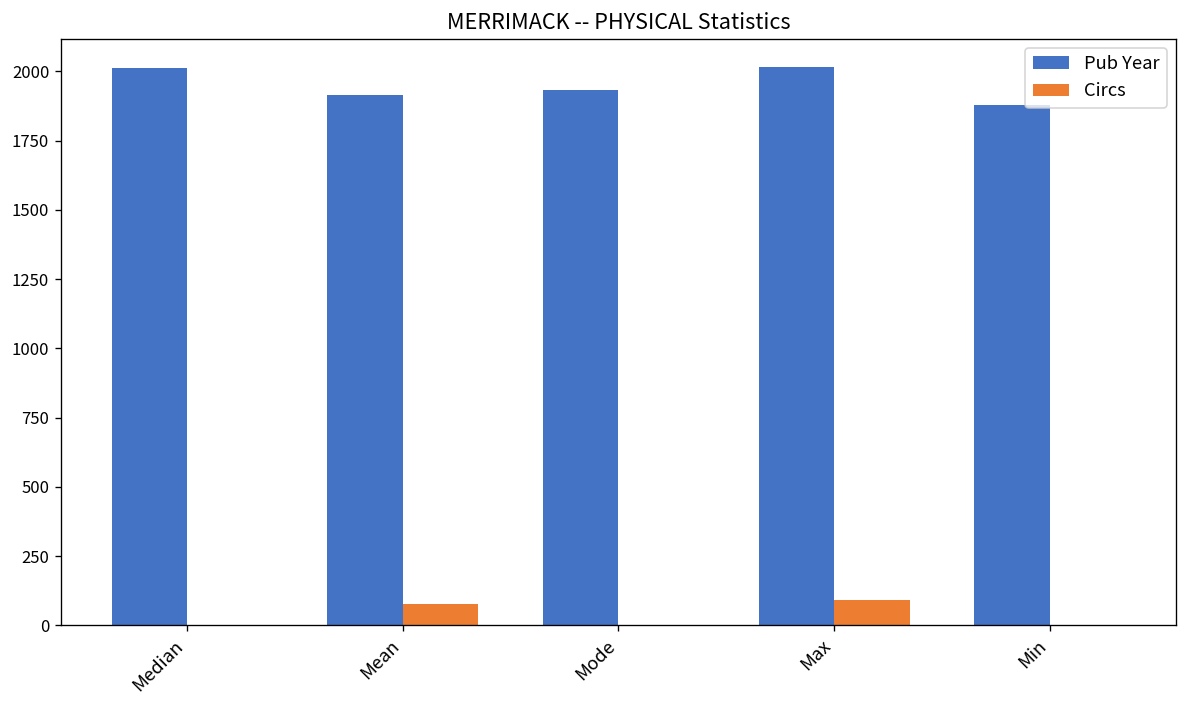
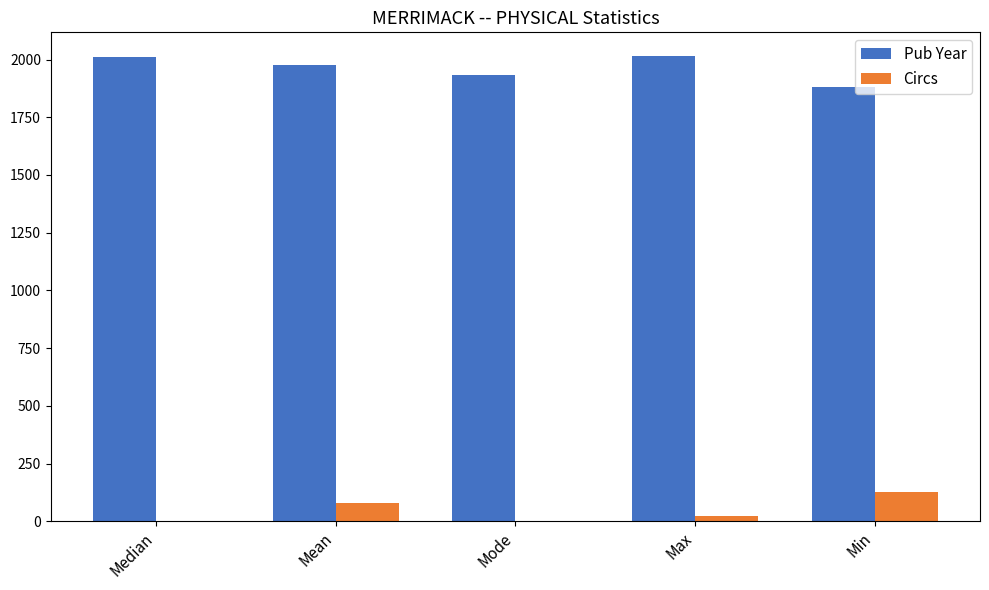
Pub Year, Mean: 1910 -> 1980
Circs, Max: 90 -> 20
Circs, Min: 0 -> 130
